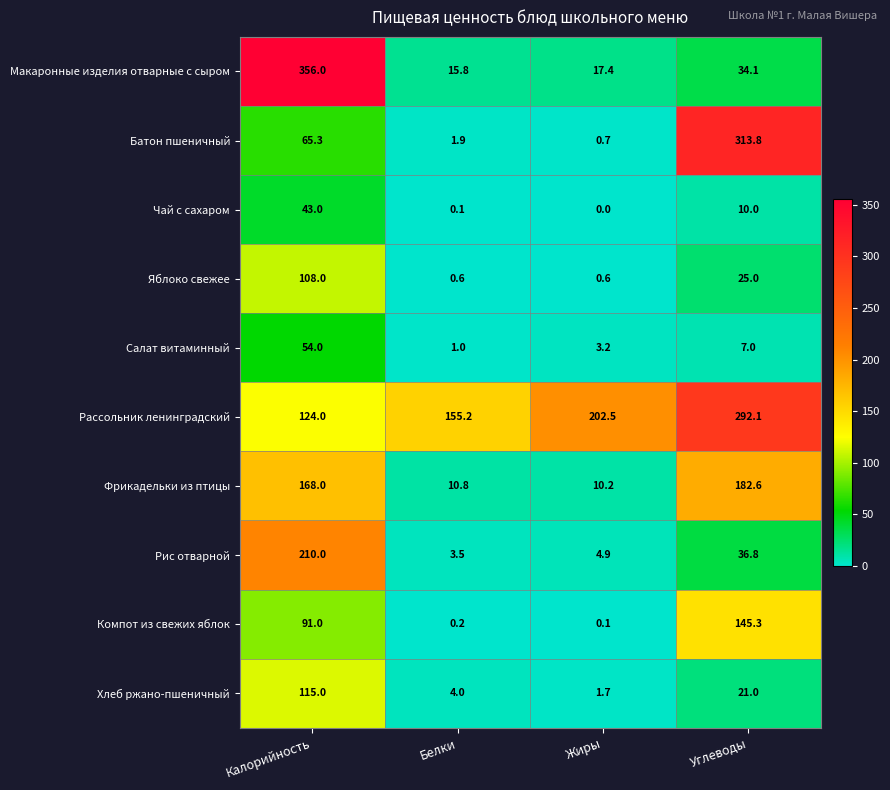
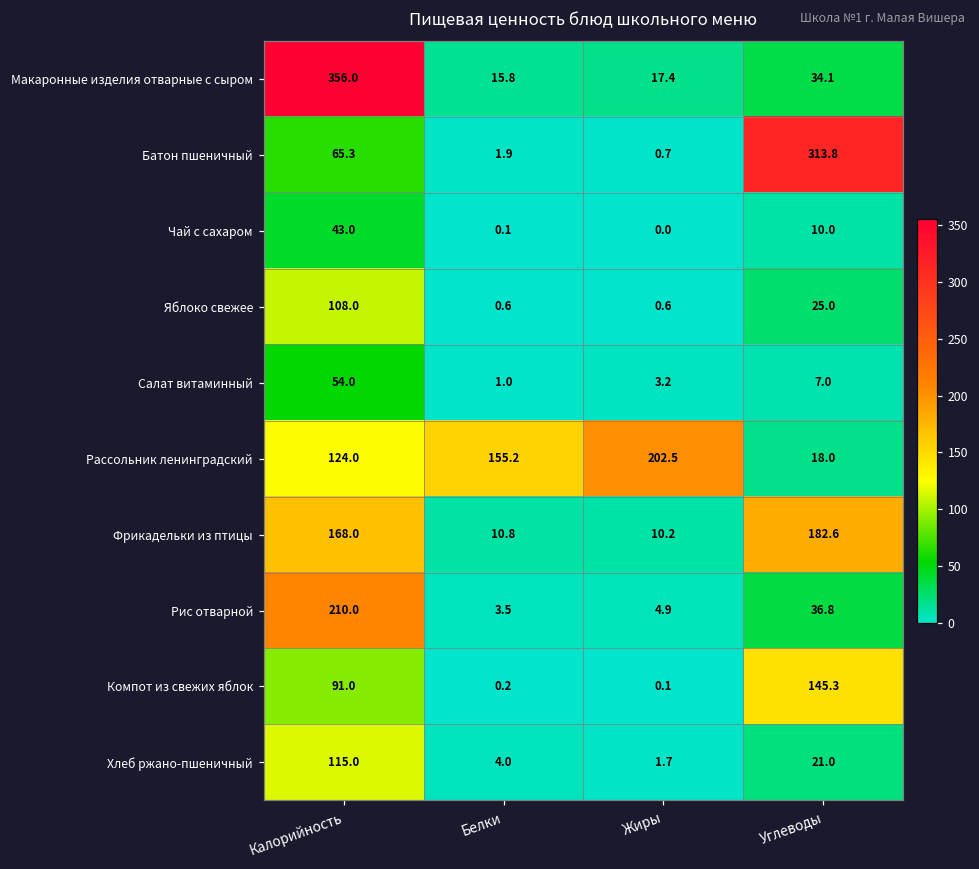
Рассольник ленинградский, Углеводы: 292.1 -> 18.0
